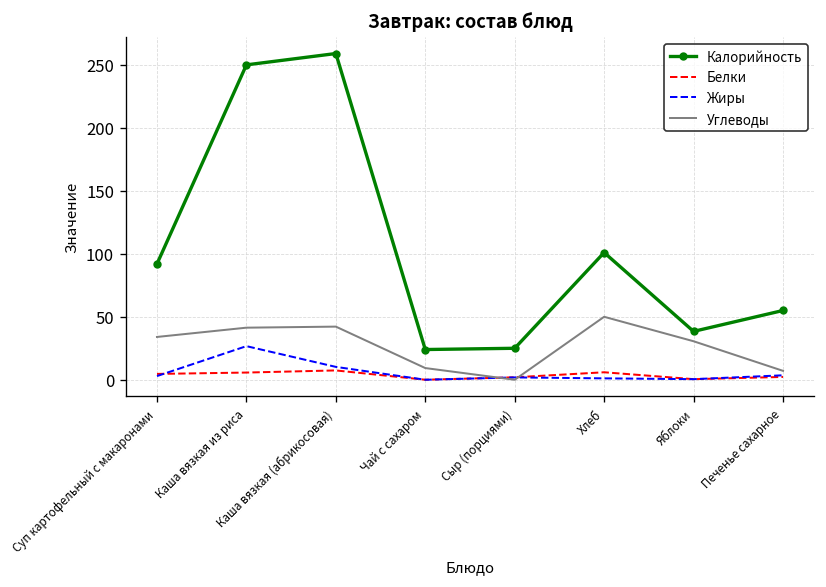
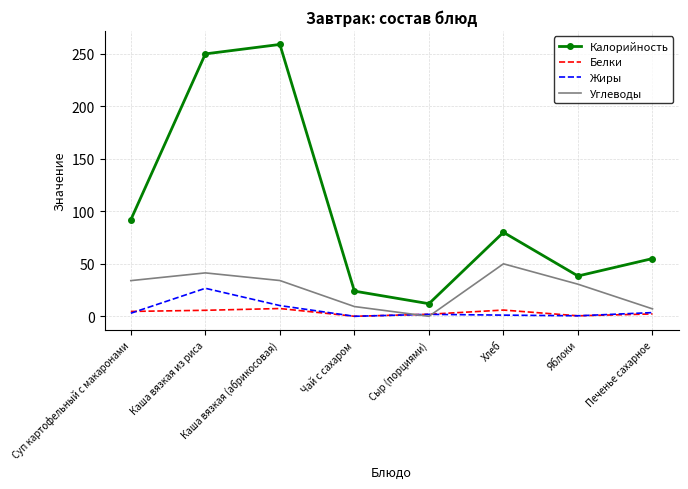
Углеводы, Каша вязкая (абрикосовая): 42 -> 34
Калорийность, Сыр (порциями): 25 -> 12
Калорийность, Хлеб: 101 -> 80
